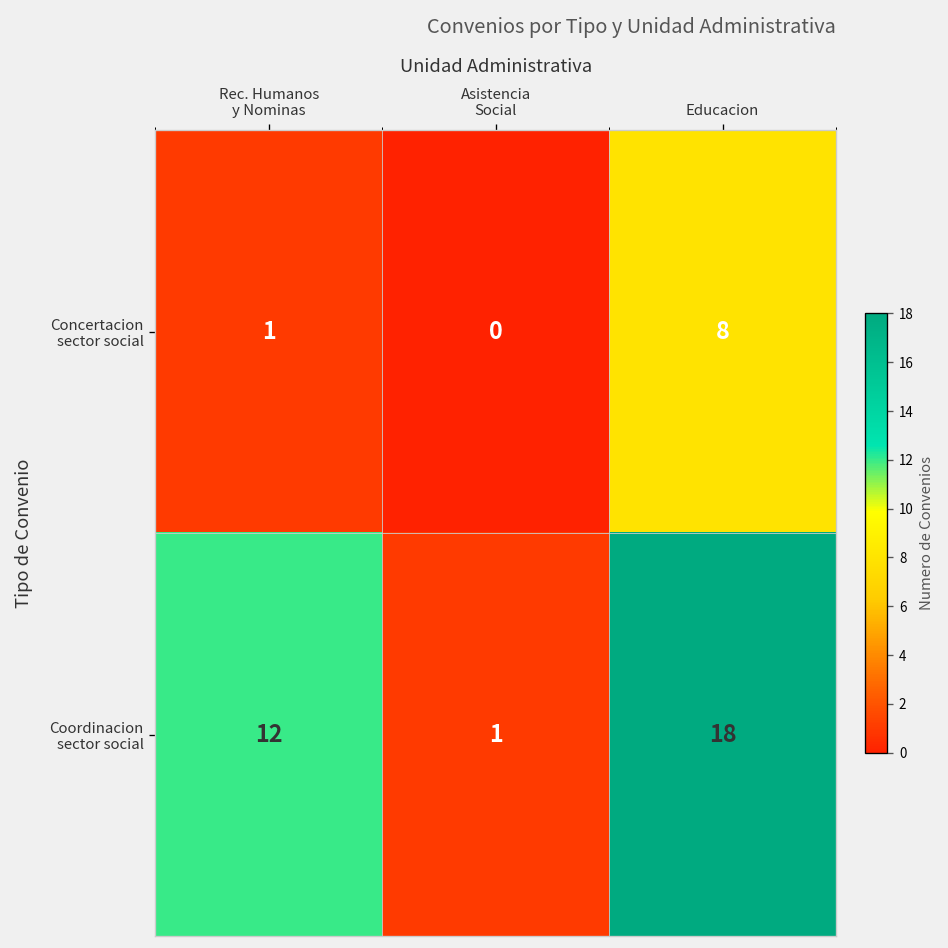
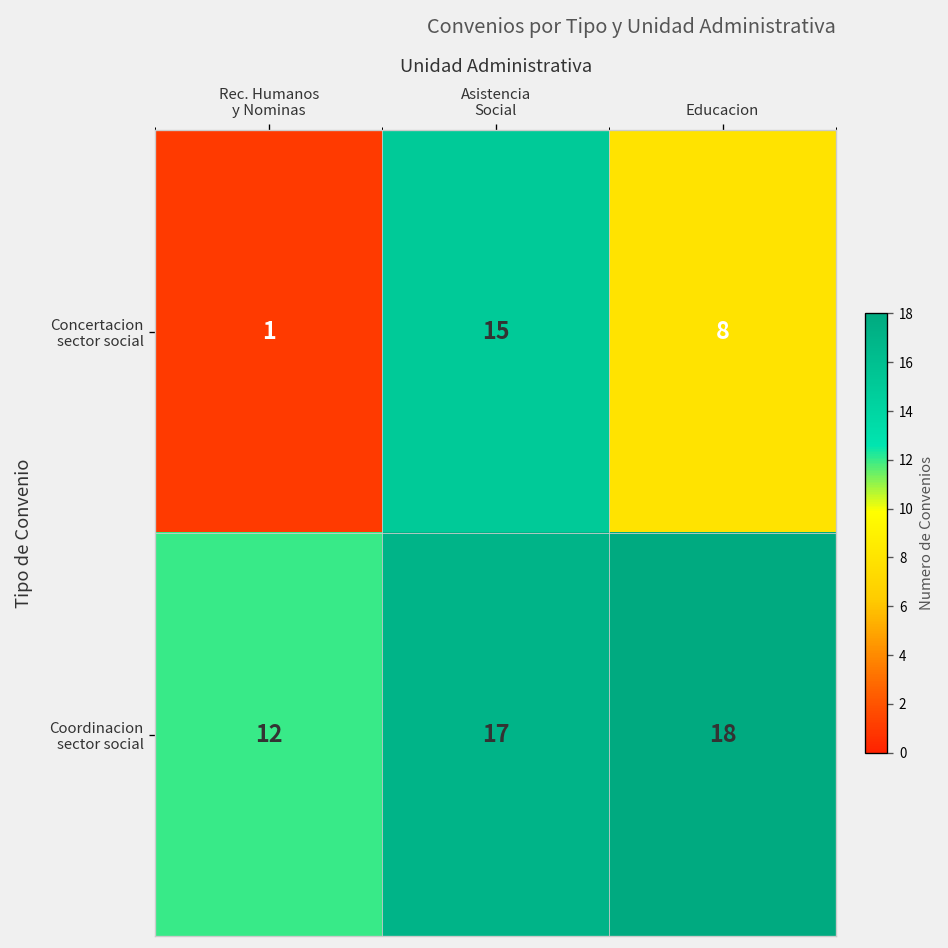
Concertacion sector social, Asistencia Social: 0 -> 15
Coordinacion sector social, Asistencia Social: 1 -> 17
